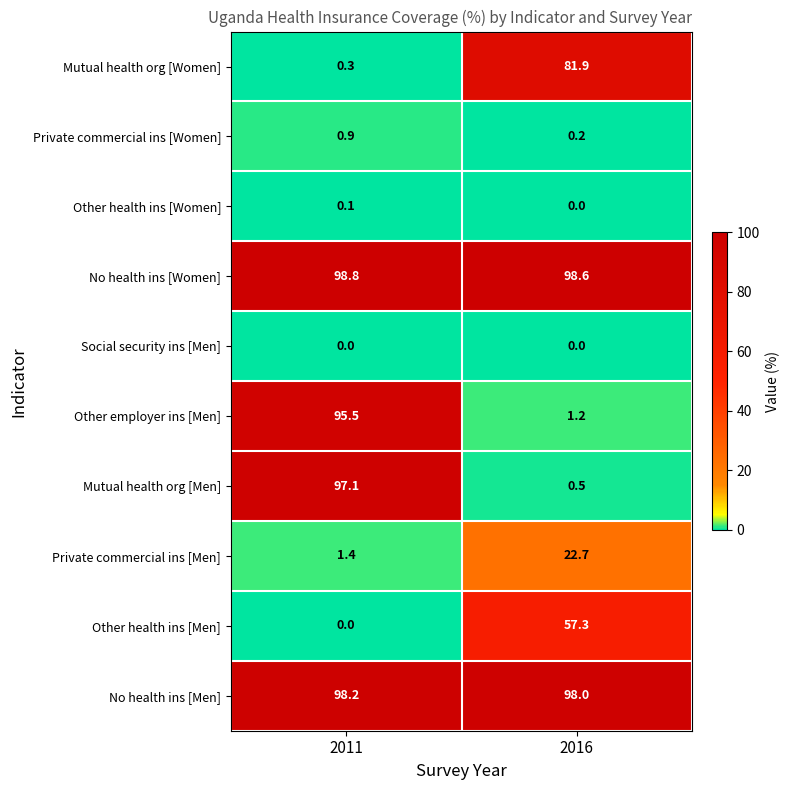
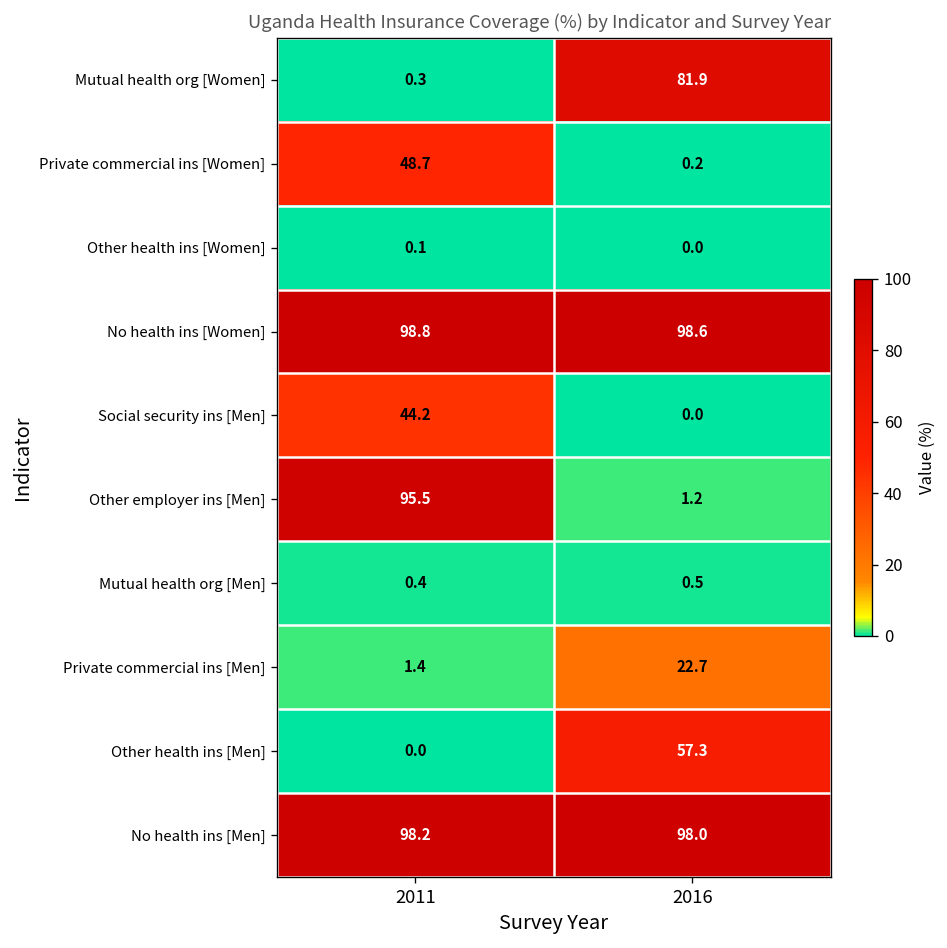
Private commercial ins [Women], 2011: 0.9 -> 48.7
Social security ins [Men], 2011: 0.0 -> 44.2
Mutual health org [Men], 2011: 97.1 -> 0.4
